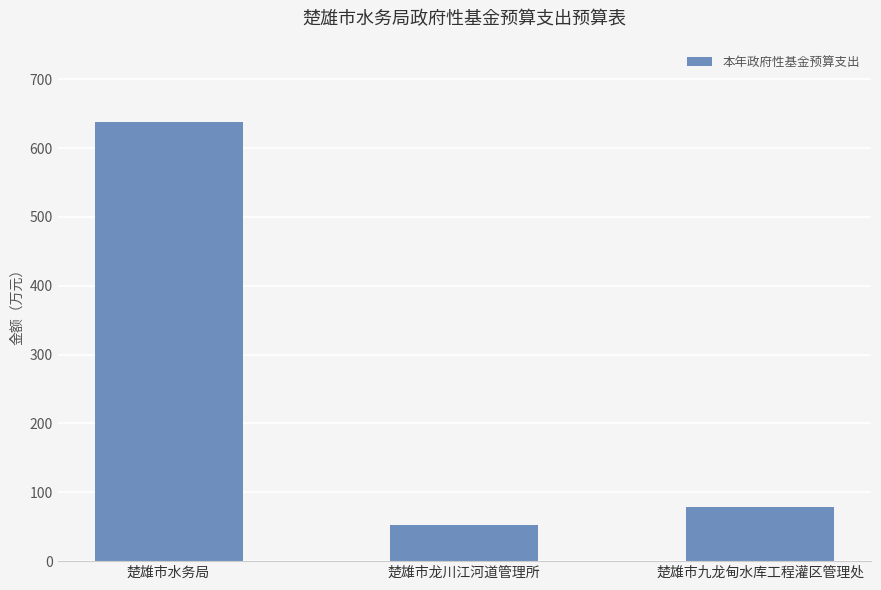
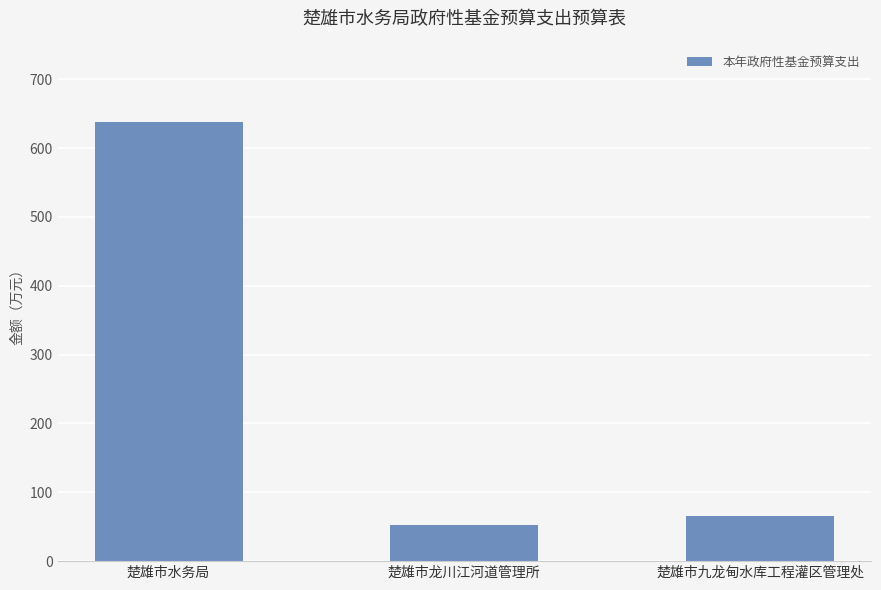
楚雄市九龙甸水库工程灌区管理处: 80 -> 70
